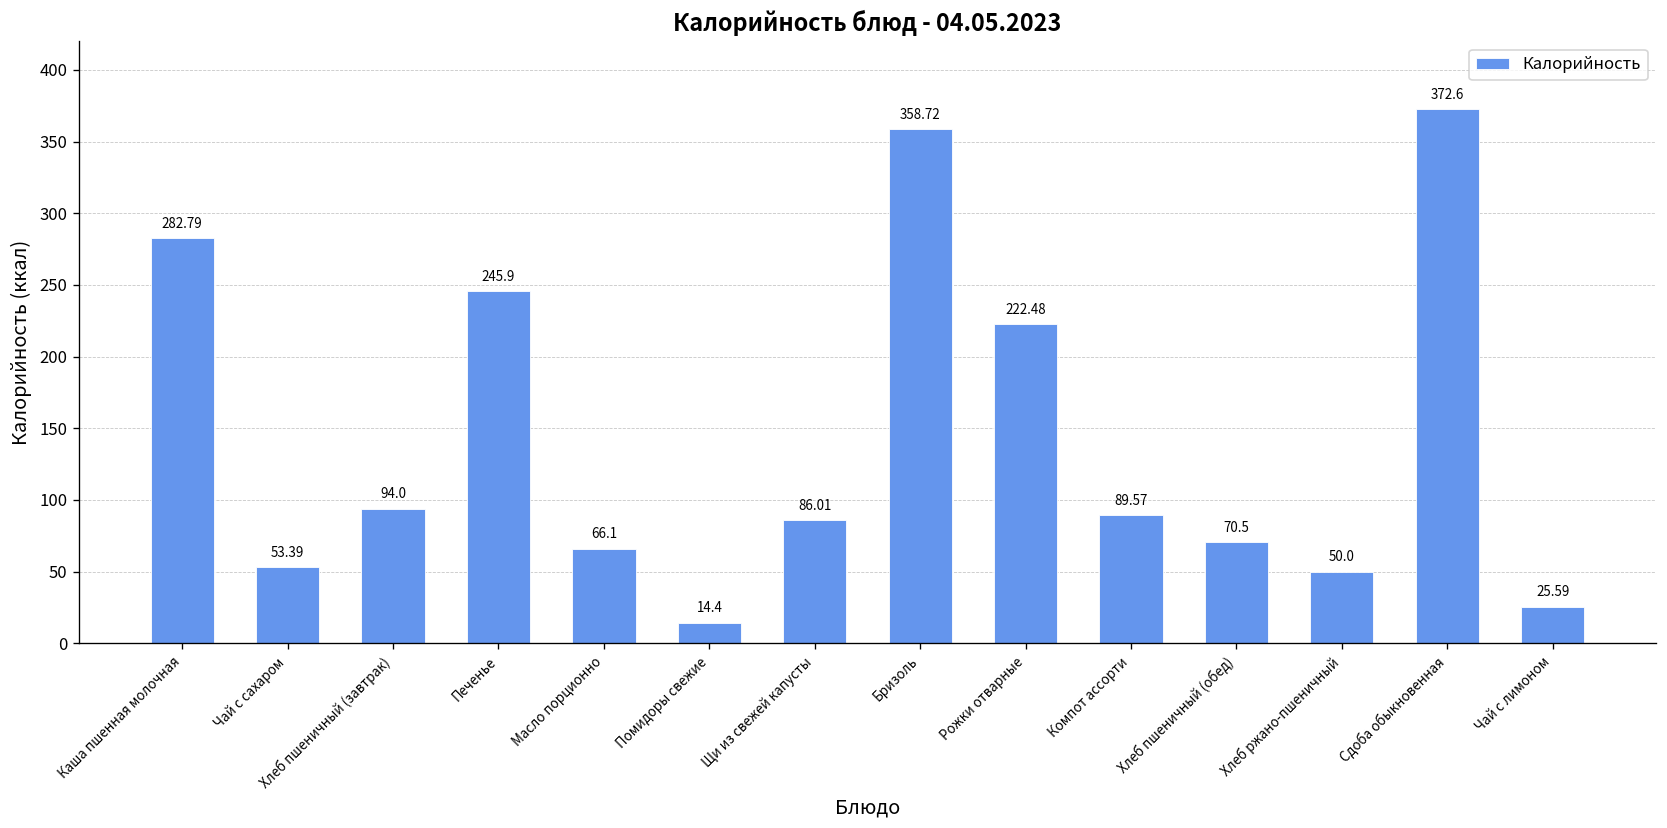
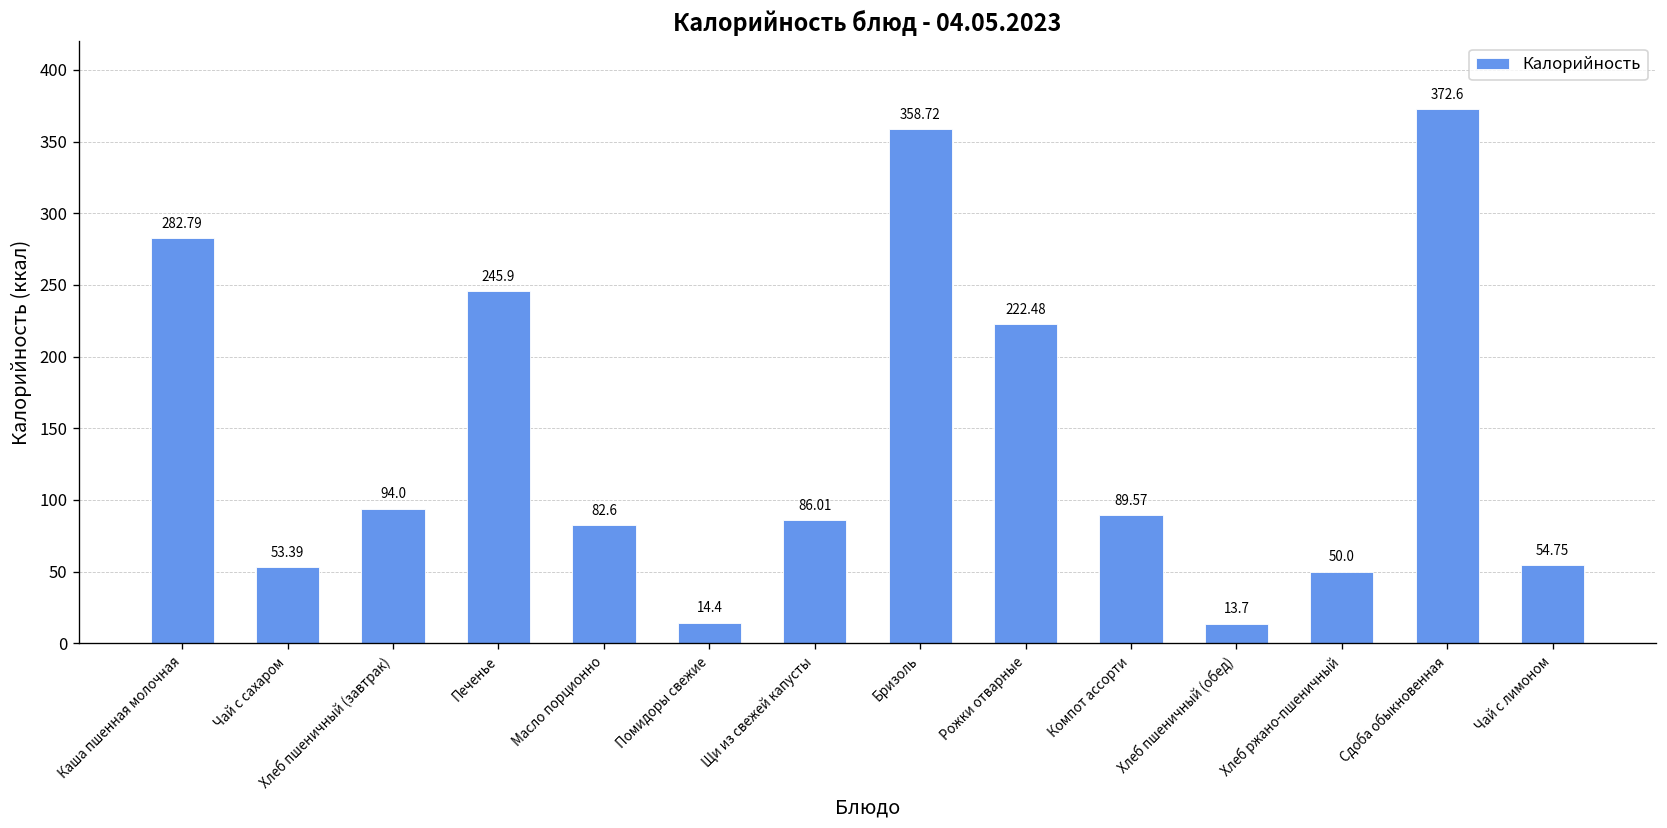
Масло порционно: 66.1 -> 82.6
Хлеб пшеничный (обед): 70.5 -> 13.7
Чай с лимоном: 25.59 -> 54.75
